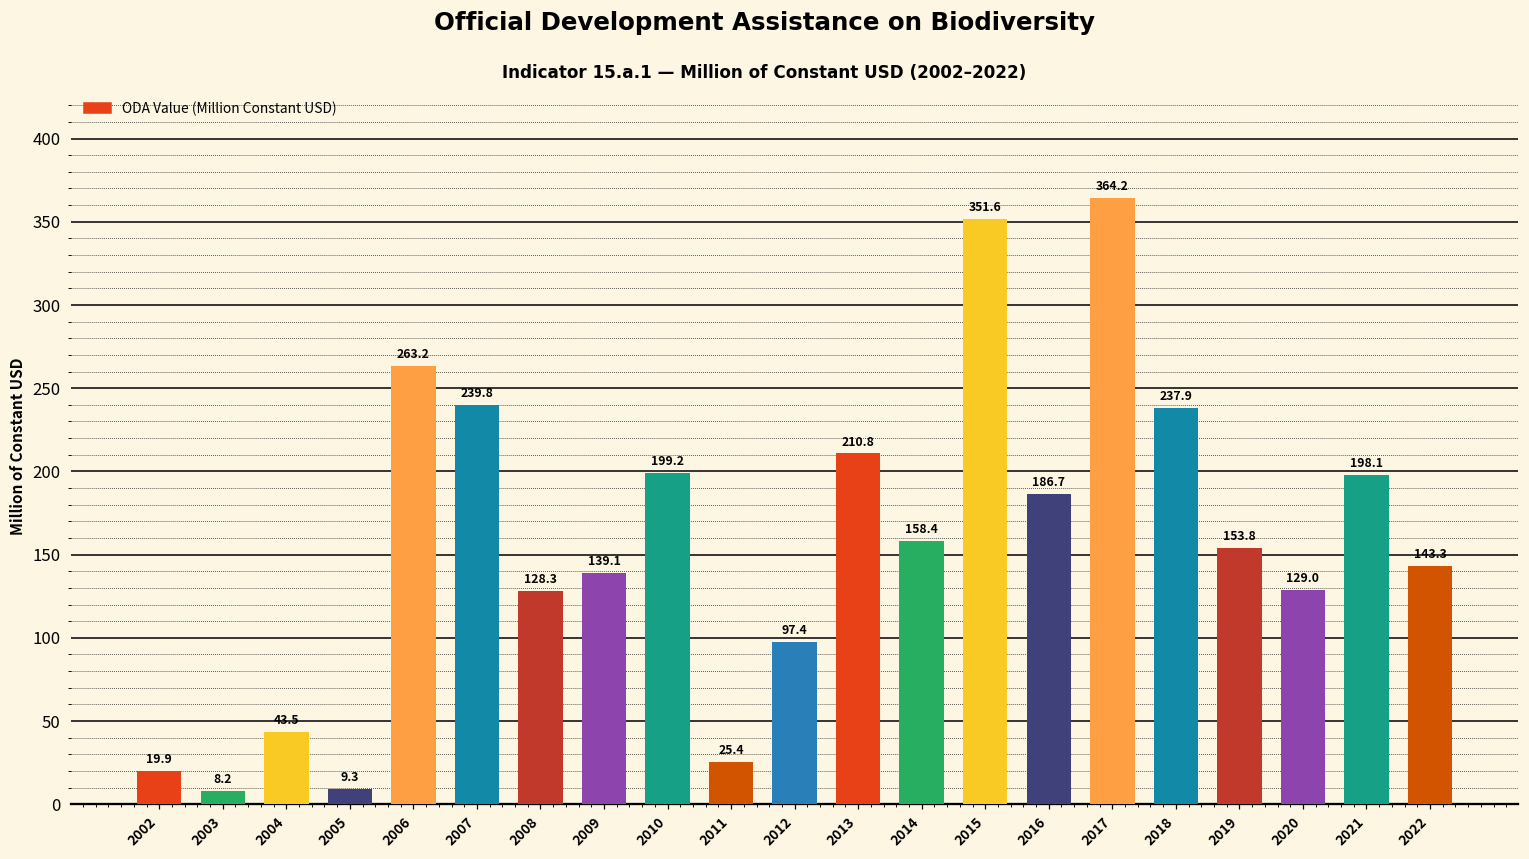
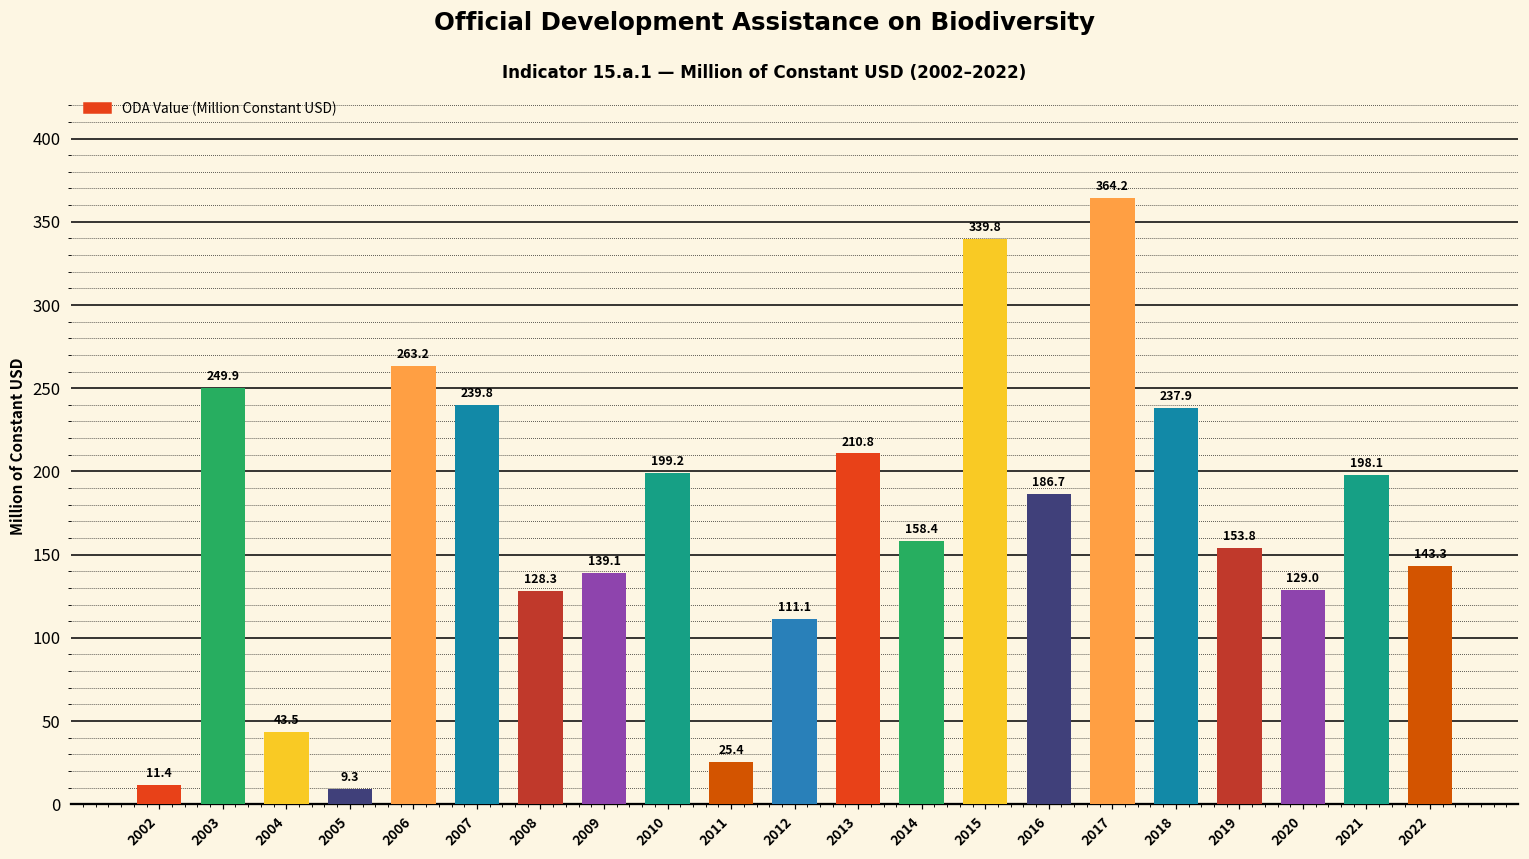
2002: 19.9 -> 11.4
2003: 8.2 -> 249.9
2012: 97.4 -> 111.1
2015: 351.6 -> 339.8
